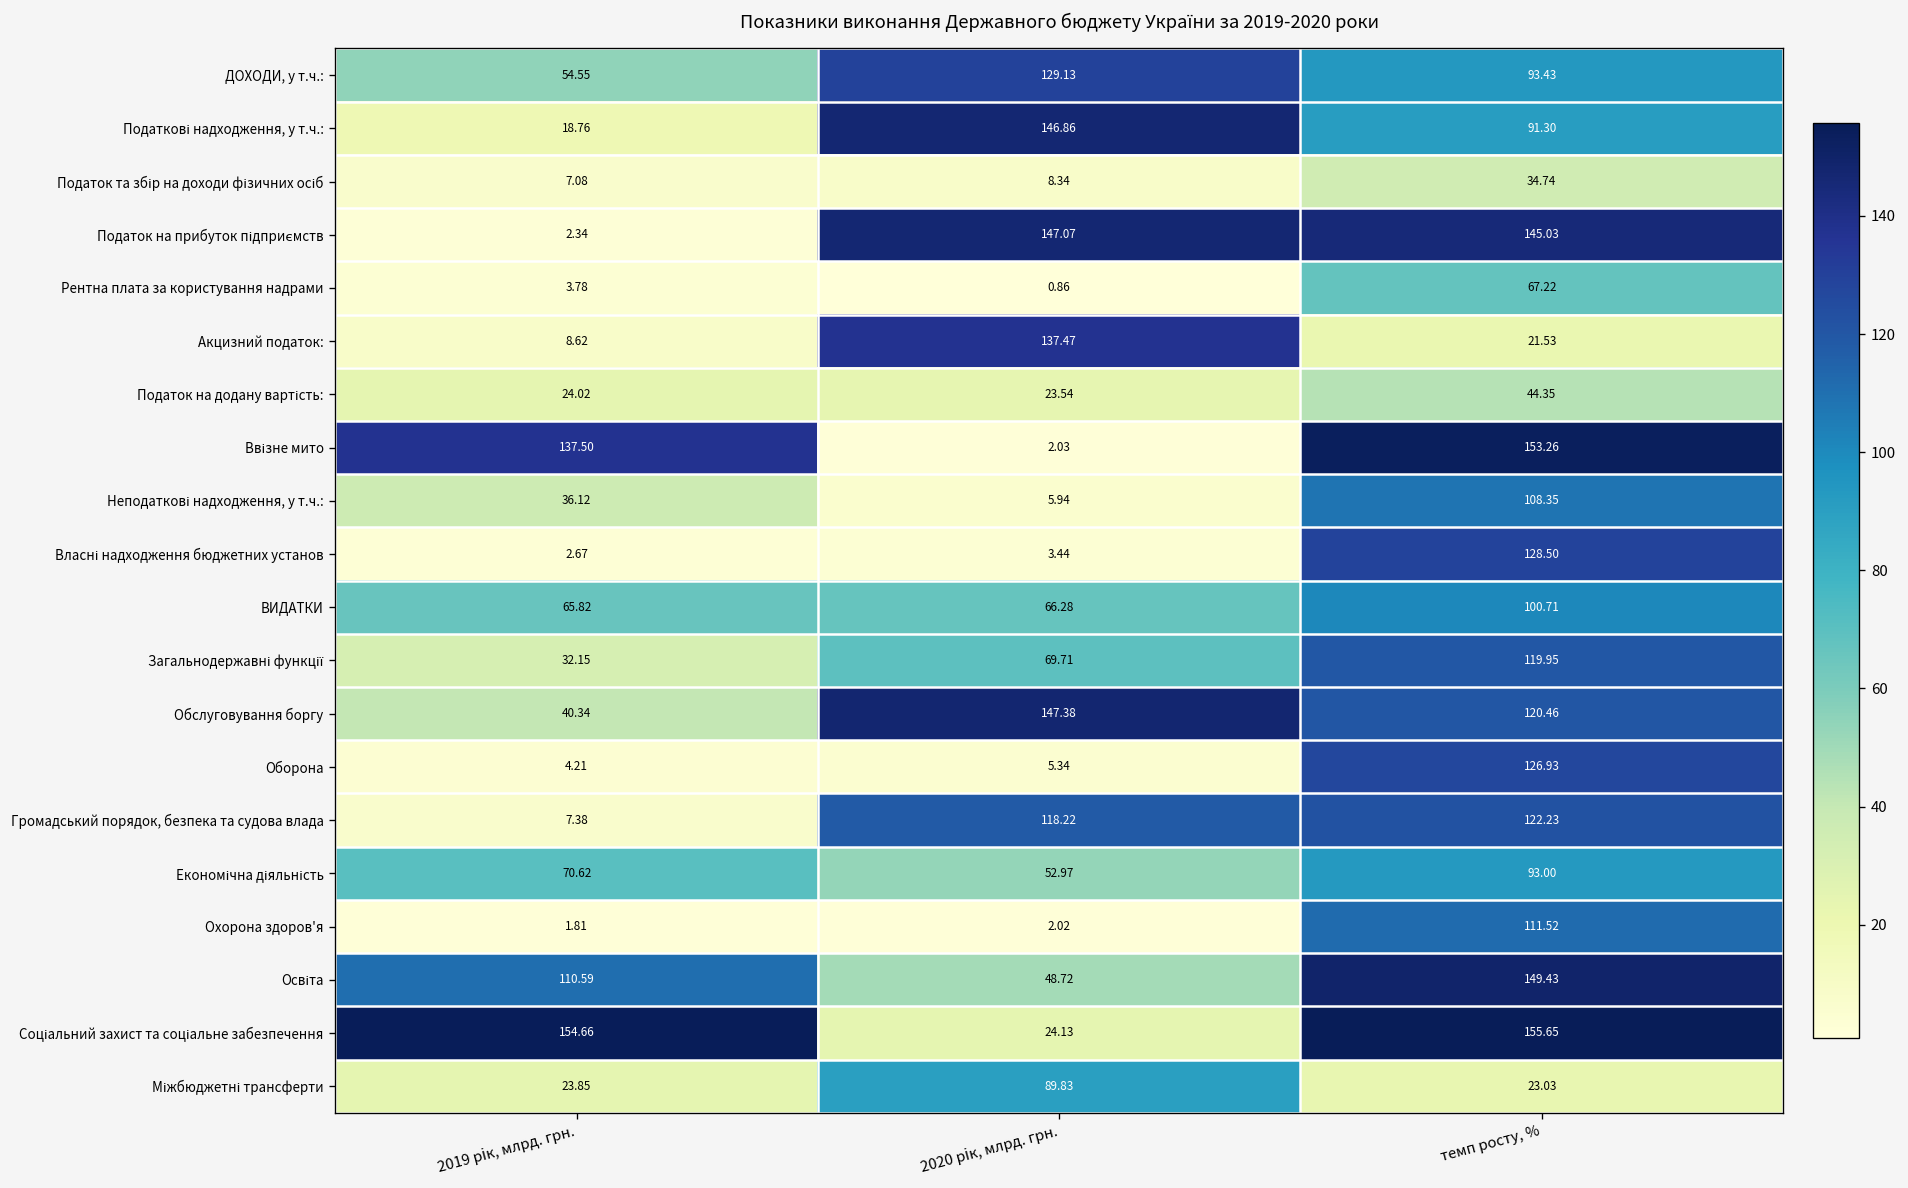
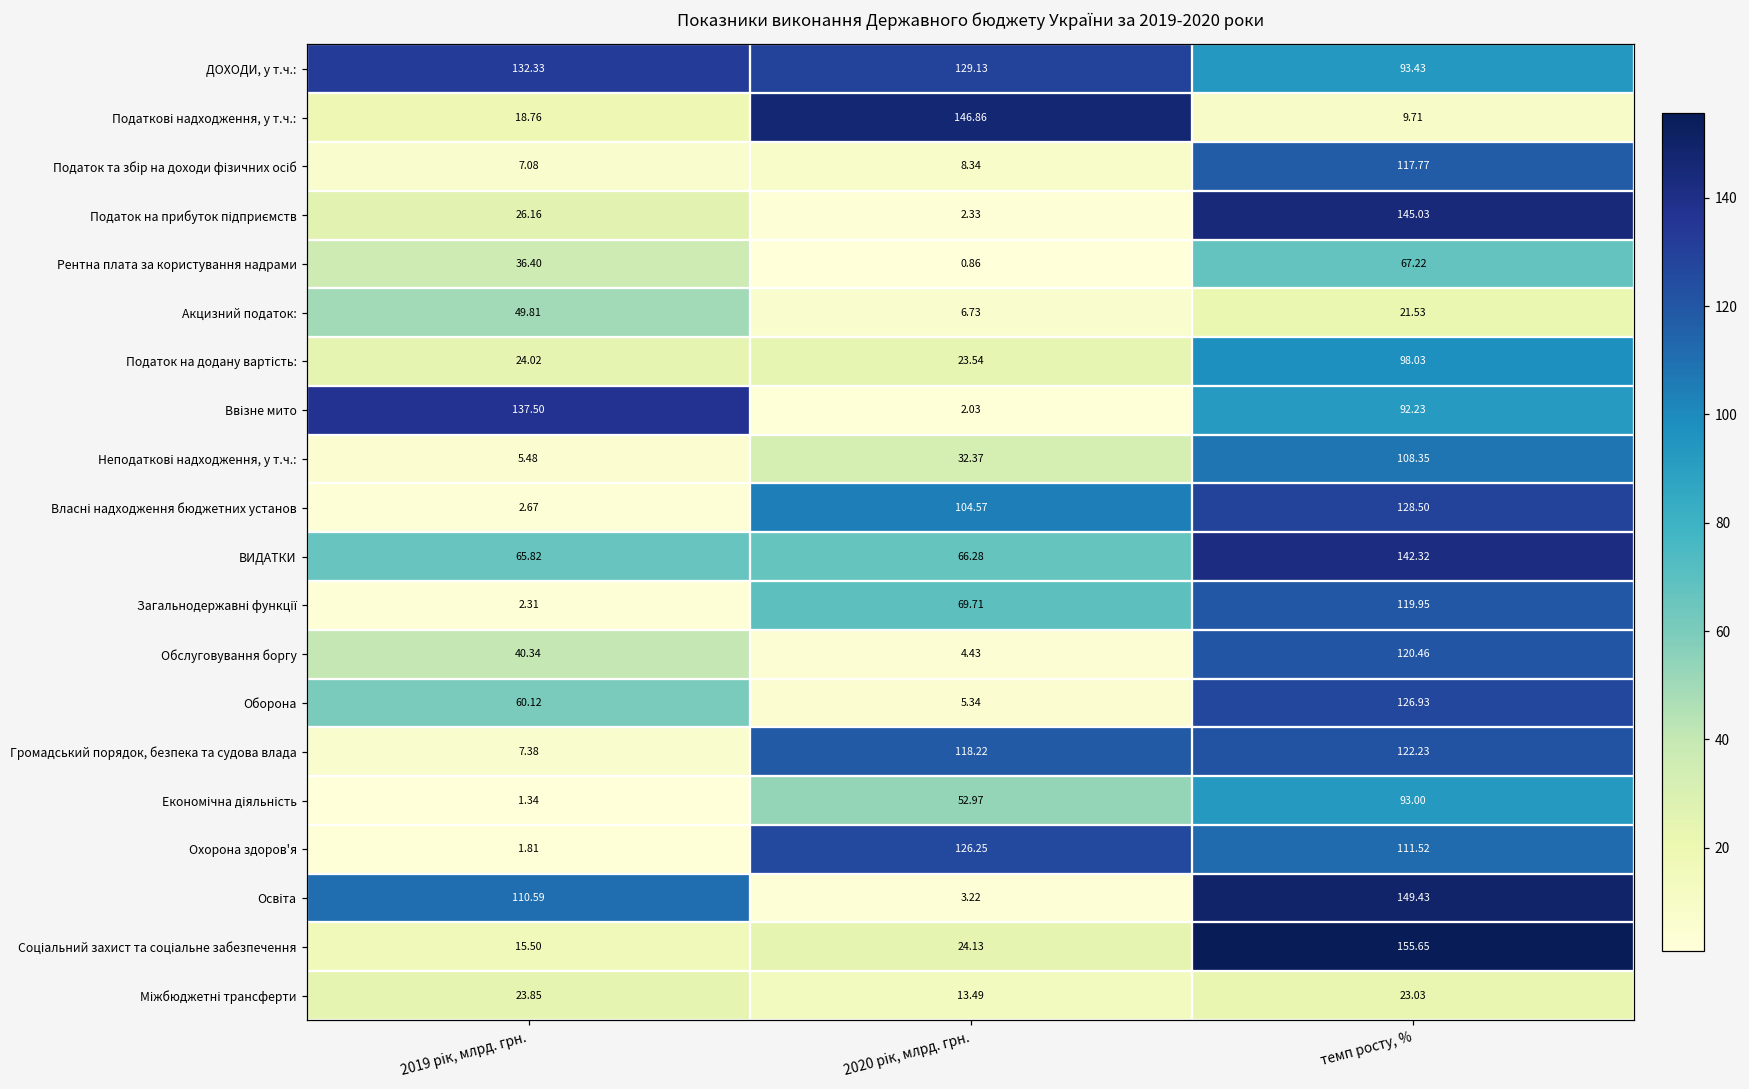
ДОХОДИ, у т.ч.:, 2019 рік, млрд. грн.: 54.55 -> 132.33
Податкові надходження, у т.ч.:, темп росту, %: 91.30 -> 9.71
Податок та збір на доходи фізичних осіб, темп росту, %: 34.74 -> 117.77
Податок на прибуток підприємств, 2019 рік, млрд. грн.: 2.34 -> 26.16
Податок на прибуток підприємств, 2020 рік, млрд. грн.: 147.07 -> 2.33
Рентна плата за користування надрами, 2019 рік, млрд. грн.: 3.78 -> 36.40
Акцизний податок:, 2019 рік, млрд. грн.: 8.62 -> 49.81
Акцизний податок:, 2020 рік, млрд. грн.: 137.47 -> 6.73
Податок на додану вартість:, темп росту, %: 44.35 -> 98.03
Ввізне мито, темп росту, %: 153.26 -> 92.23
Неподаткові надходження, у т.ч.:, 2019 рік, млрд. грн.: 36.12 -> 5.48
Неподаткові надходження, у т.ч.:, 2020 рік, млрд. грн.: 5.94 -> 32.37
Власні надходження бюджетних установ, 2020 рік, млрд. грн.: 3.44 -> 104.57
ВИДАТКИ, темп росту, %: 100.71 -> 142.32
Загальнодержавні функції, 2019 рік, млрд. грн.: 32.15 -> 2.31
Обслуговування боргу, 2020 рік, млрд. грн.: 147.38 -> 4.43
Оборона, 2019 рік, млрд. грн.: 4.21 -> 60.12
Економічна діяльність, 2019 рік, млрд. грн.: 70.62 -> 1.34
Охорона здоров'я, 2020 рік, млрд. грн.: 2.02 -> 126.25
Освіта, 2020 рік, млрд. грн.: 48.72 -> 3.22
Соціальний захист та соціальне забезпечення, 2019 рік, млрд. грн.: 154.66 -> 15.50
Міжбюджетні трансферти, 2020 рік, млрд. грн.: 89.83 -> 13.49
